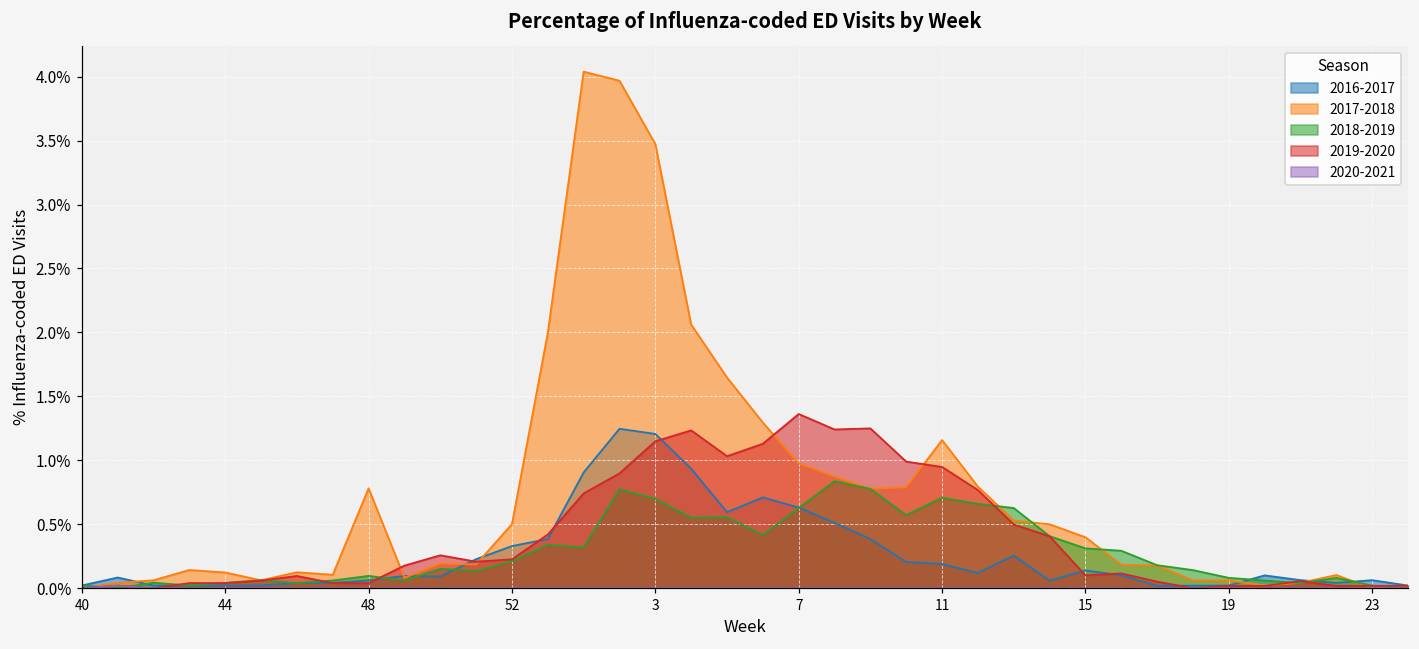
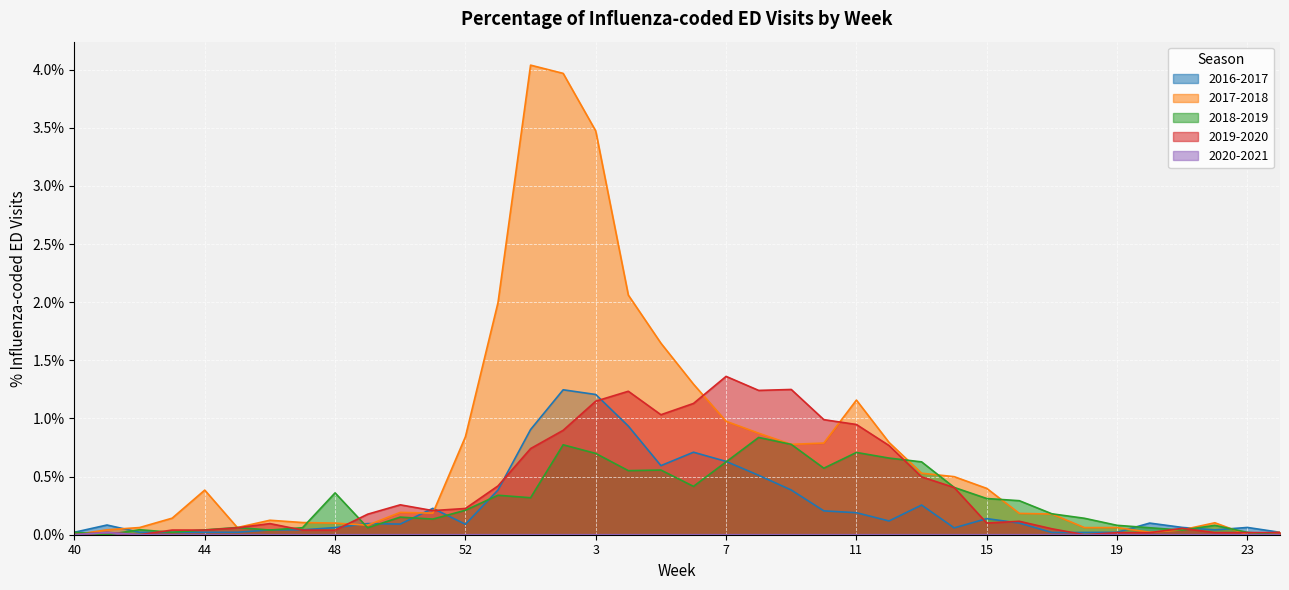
2017-2018, 44: 0.12% -> 0.38%
2017-2018, 48: 0.78% -> 0.10%
2018-2019, 48: 0.10% -> 0.36%
2016-2017, 52: 0.33% -> 0.09%
2017-2018, 52: 0.50% -> 0.84%
